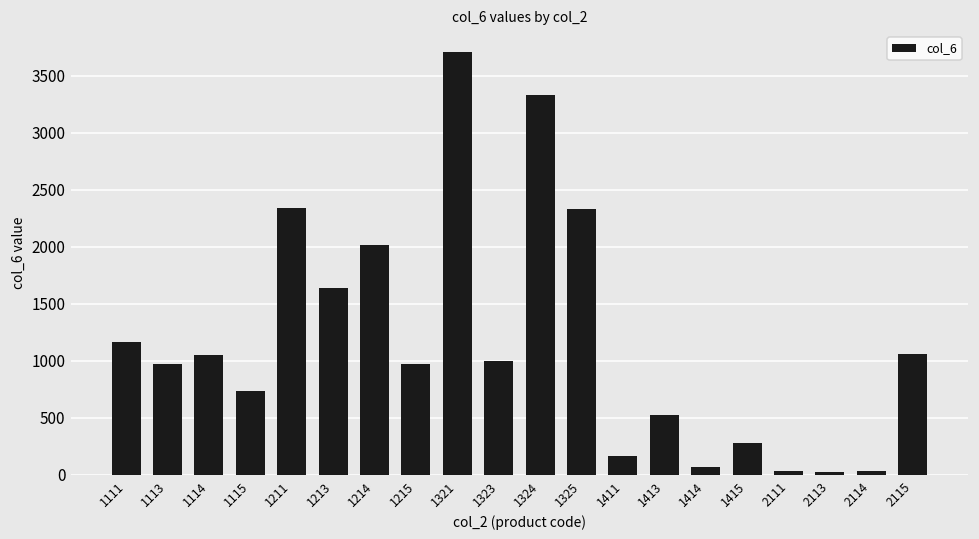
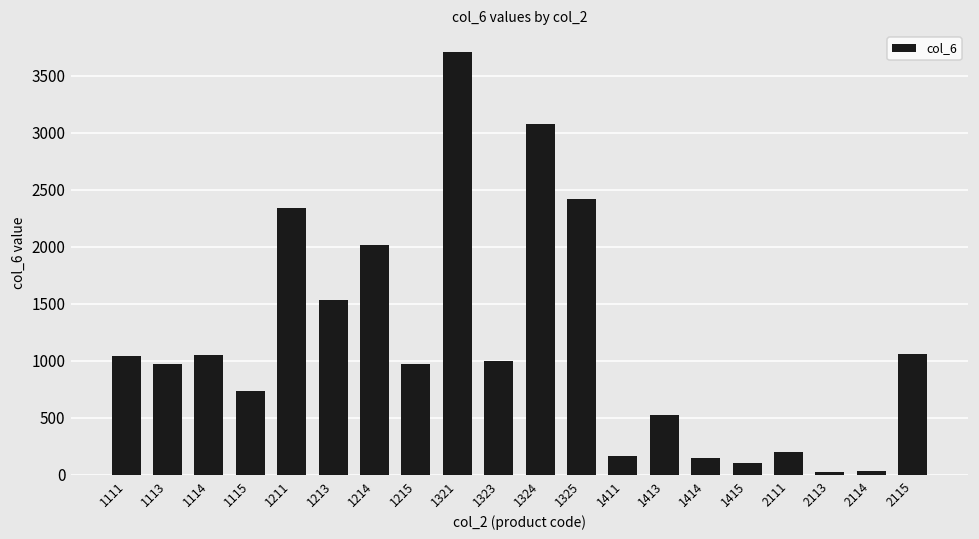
1111: 1170 -> 1050
1213: 1640 -> 1530
1324: 3330 -> 3080
1325: 2330 -> 2420
1414: 70 -> 150
1415: 280 -> 100
2111: 40 -> 200
